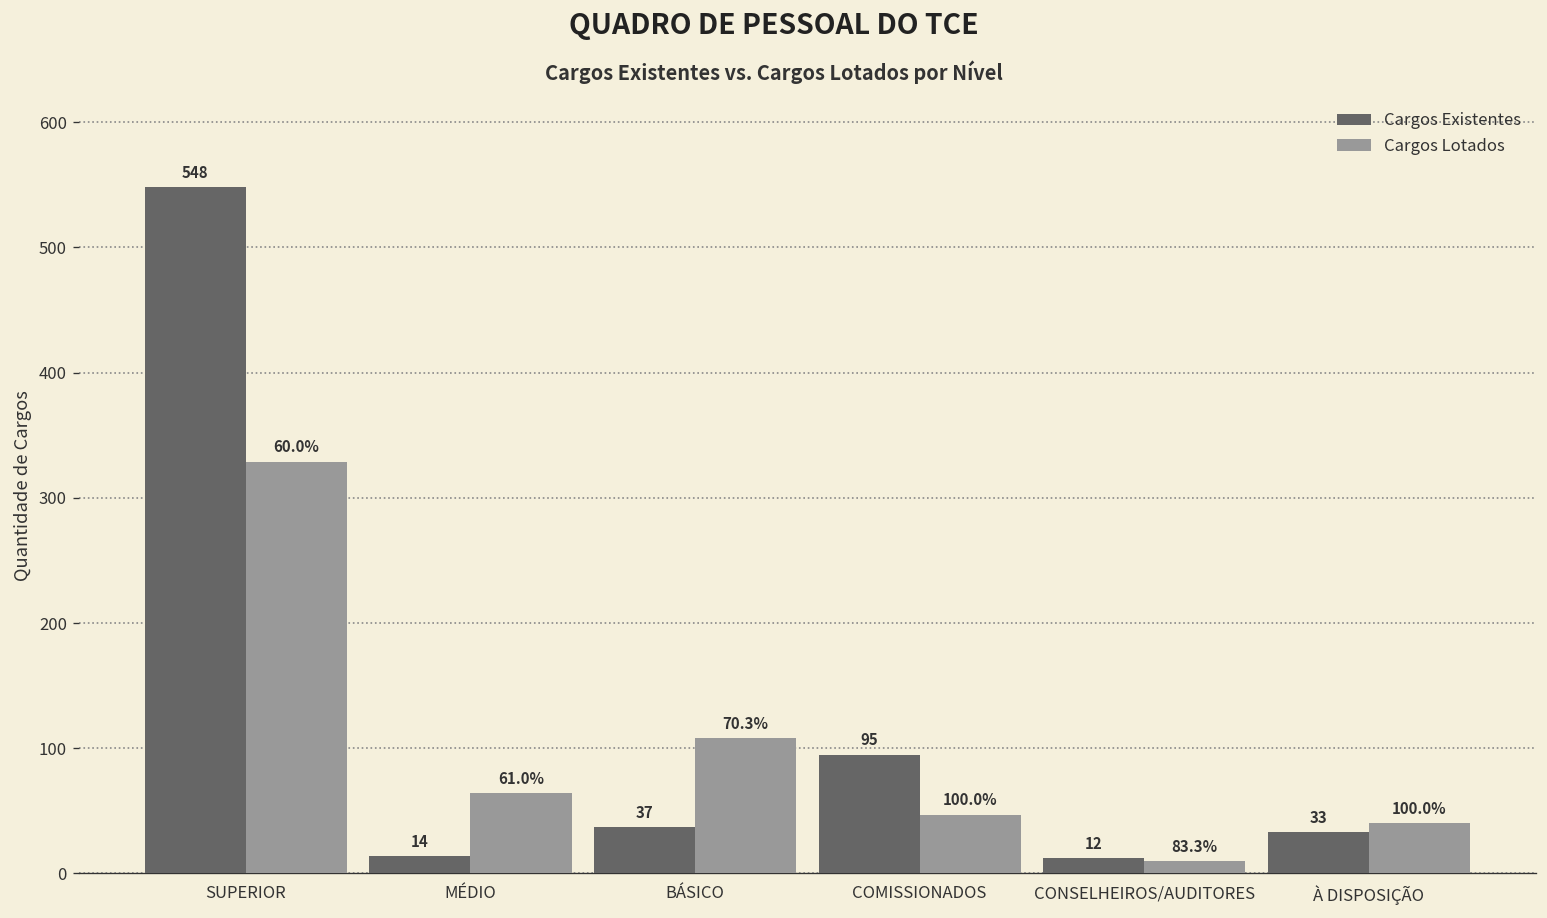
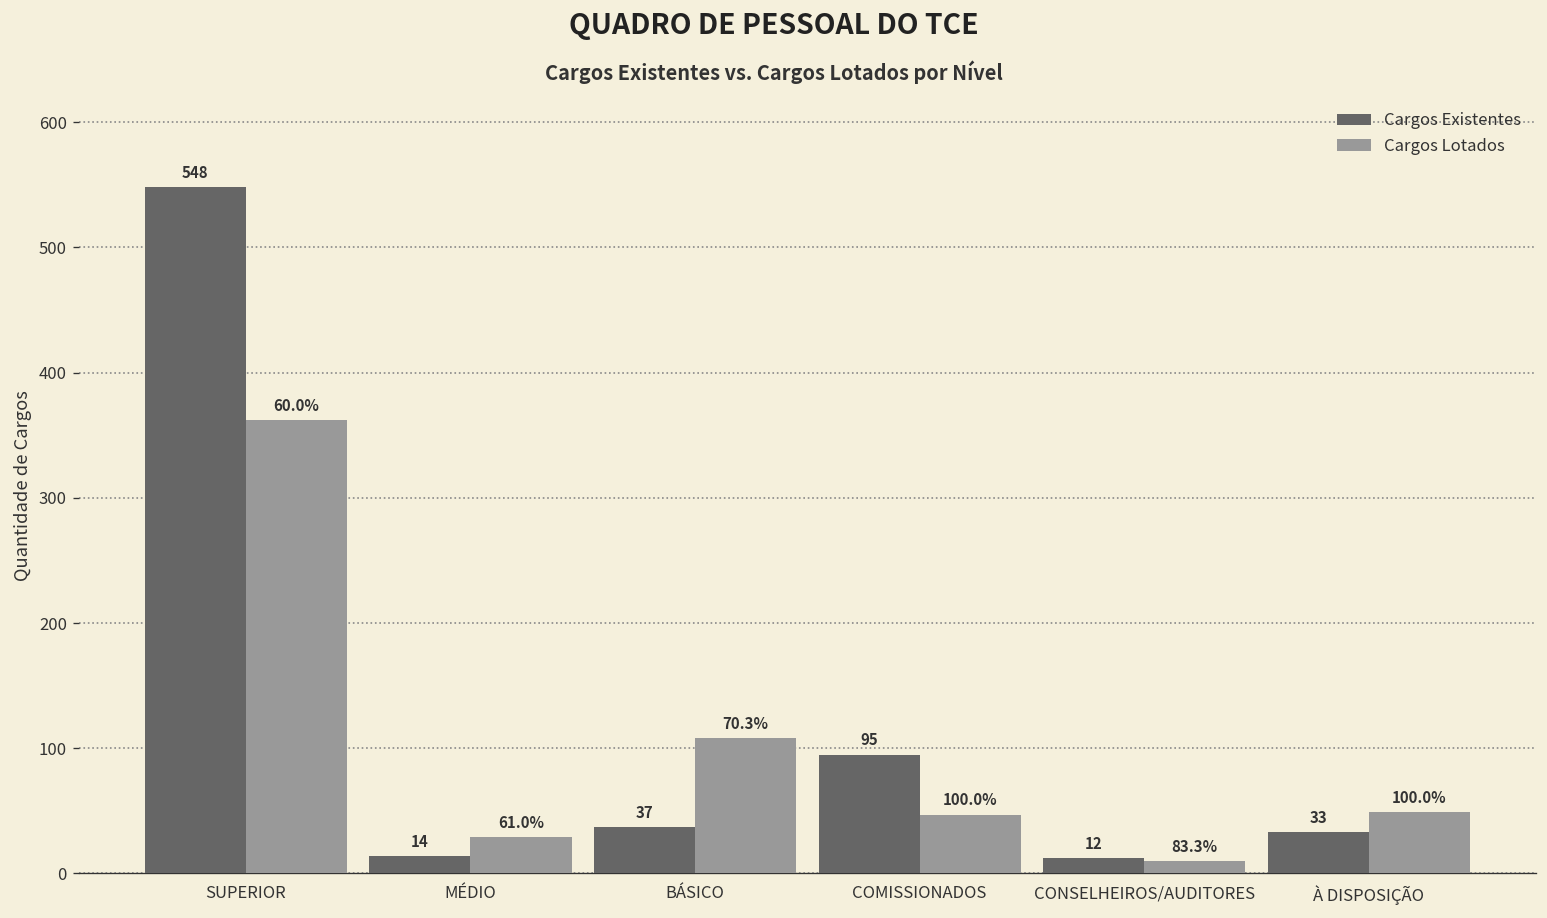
Cargos Lotados, SUPERIOR: 329 -> 362
Cargos Lotados, MÉDIO: 64 -> 29
Cargos Lotados, À DISPOSIÇÃO: 40 -> 49
